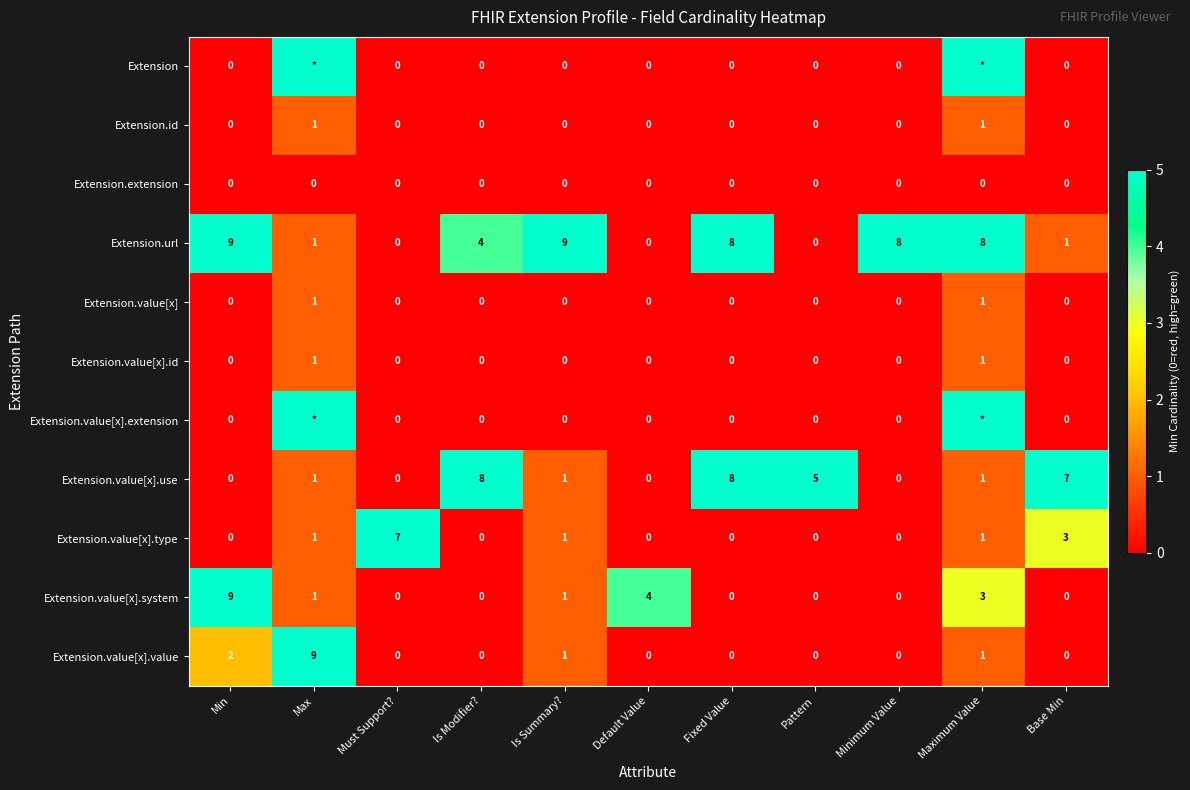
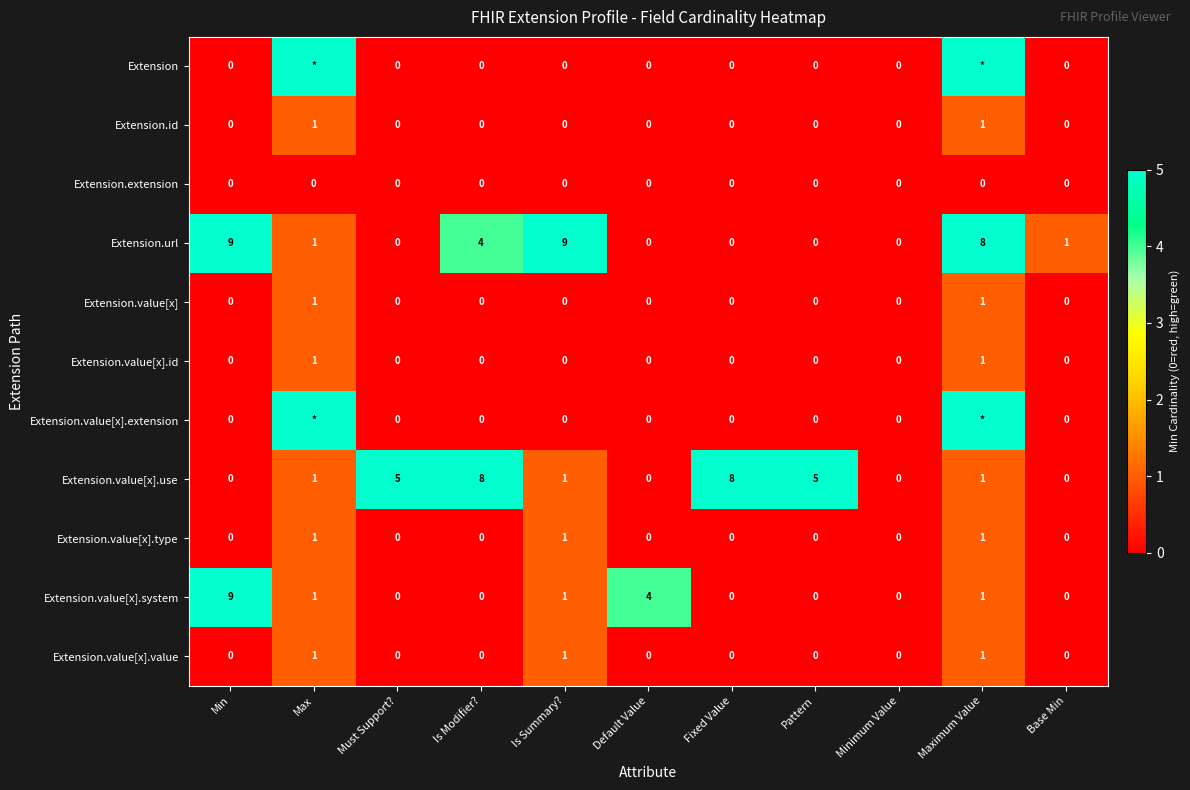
Extension.url, Fixed Value: 8 -> 0
Extension.url, Minimum Value: 8 -> 0
Extension.value[x].use, Must Support?: 0 -> 5
Extension.value[x].use, Base Min: 7 -> 0
Extension.value[x].type, Must Support?: 7 -> 0
Extension.value[x].type, Base Min: 3 -> 0
Extension.value[x].system, Maximum Value: 3 -> 1
Extension.value[x].value, Min: 2 -> 0
Extension.value[x].value, Max: 9 -> 1
